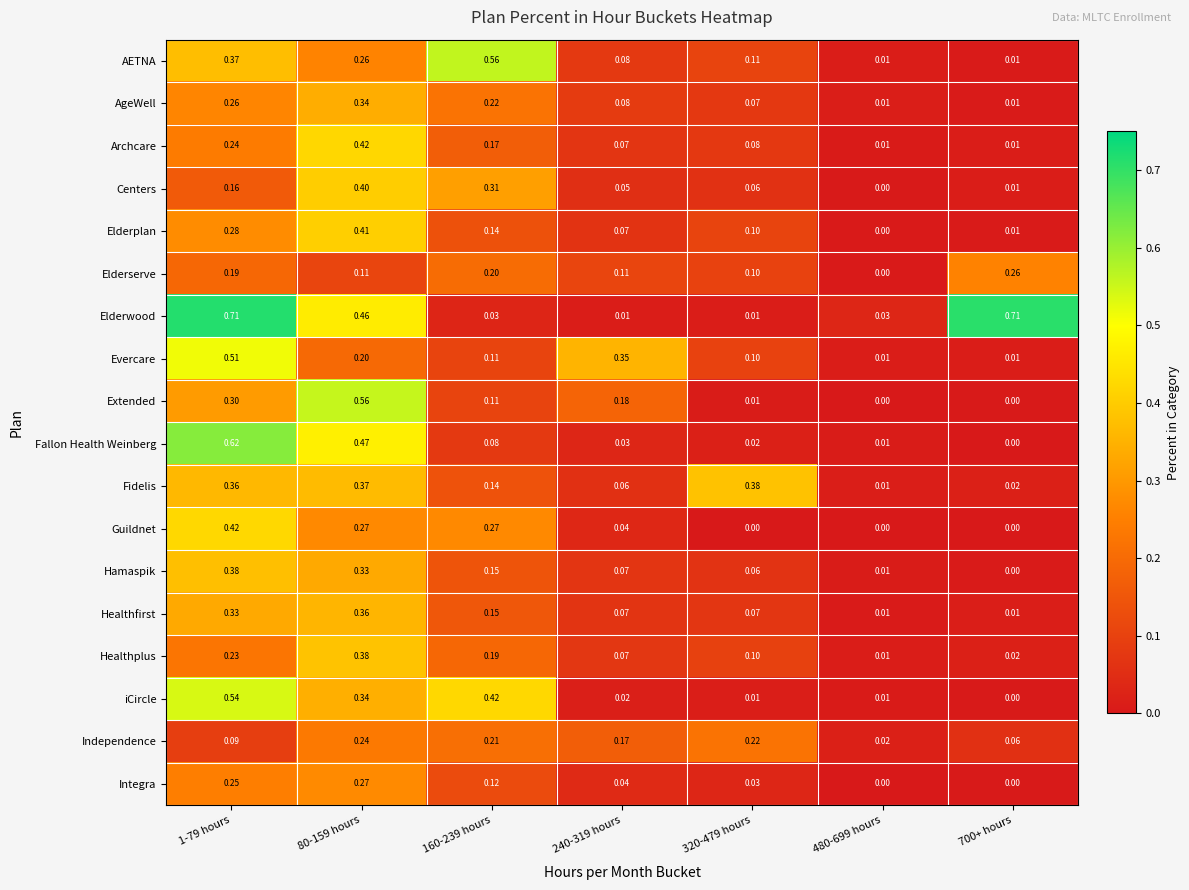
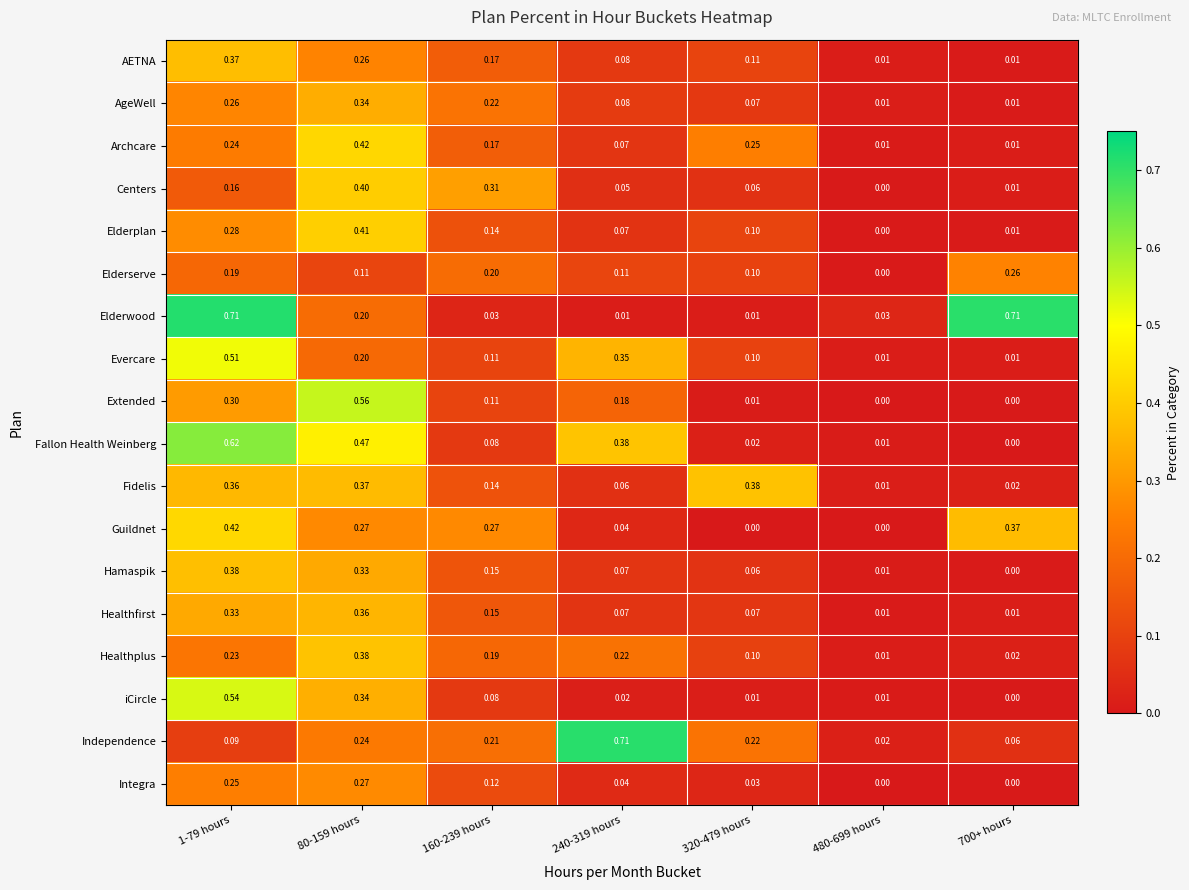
AETNA, 160-239 hours: 0.56 -> 0.17
Archcare, 320-479 hours: 0.08 -> 0.25
Elderwood, 80-159 hours: 0.46 -> 0.20
Fallon Health Weinberg, 240-319 hours: 0.03 -> 0.38
Guildnet, 700+ hours: 0.00 -> 0.37
Healthplus, 240-319 hours: 0.07 -> 0.22
iCircle, 160-239 hours: 0.42 -> 0.08
Independence, 240-319 hours: 0.17 -> 0.71
